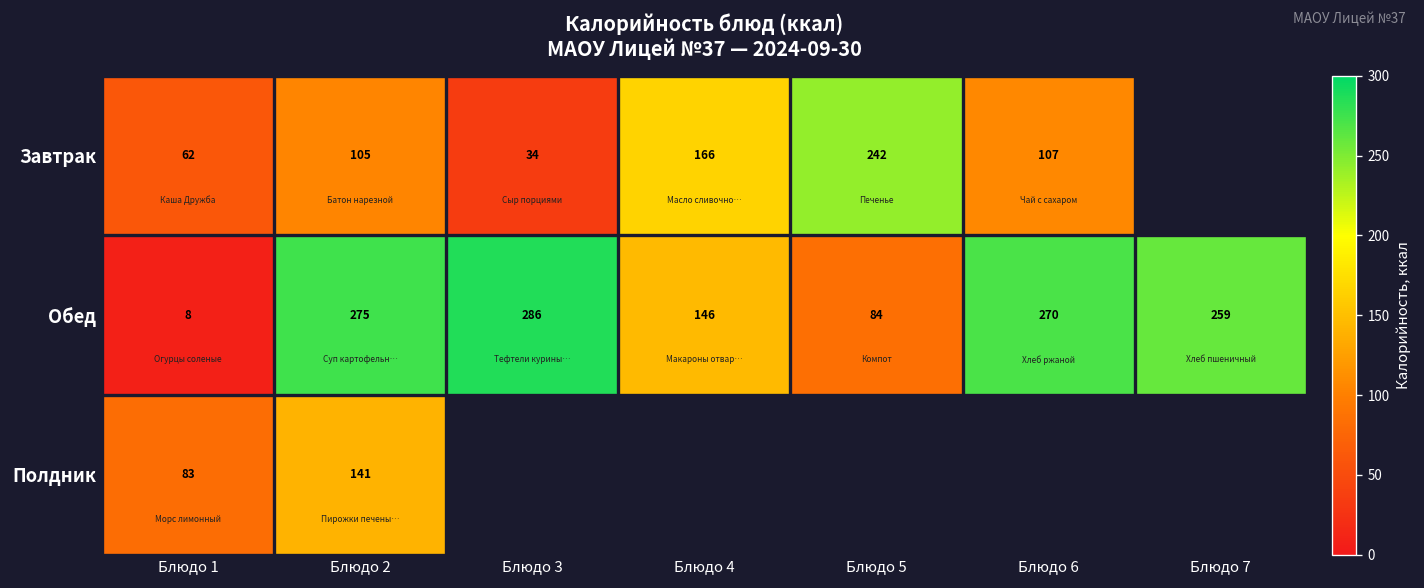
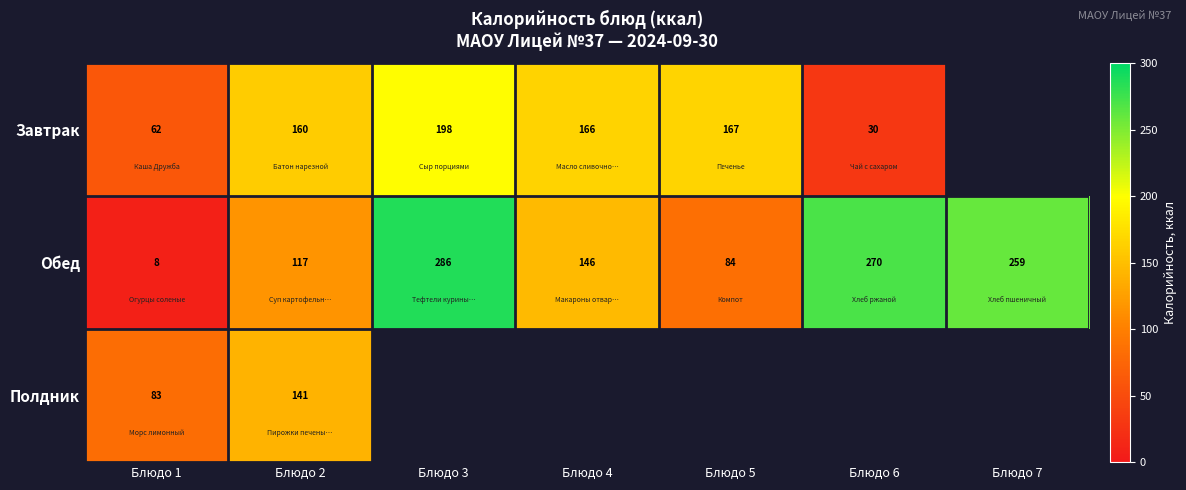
Завтрак, Блюдо 2: 105 -> 160
Завтрак, Блюдо 3: 34 -> 198
Завтрак, Блюдо 5: 242 -> 167
Завтрак, Блюдо 6: 107 -> 30
Обед, Блюдо 2: 275 -> 117
